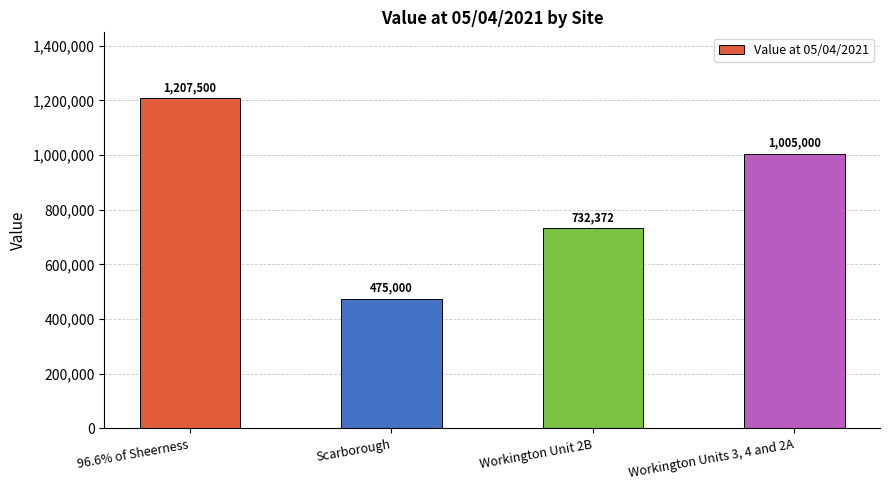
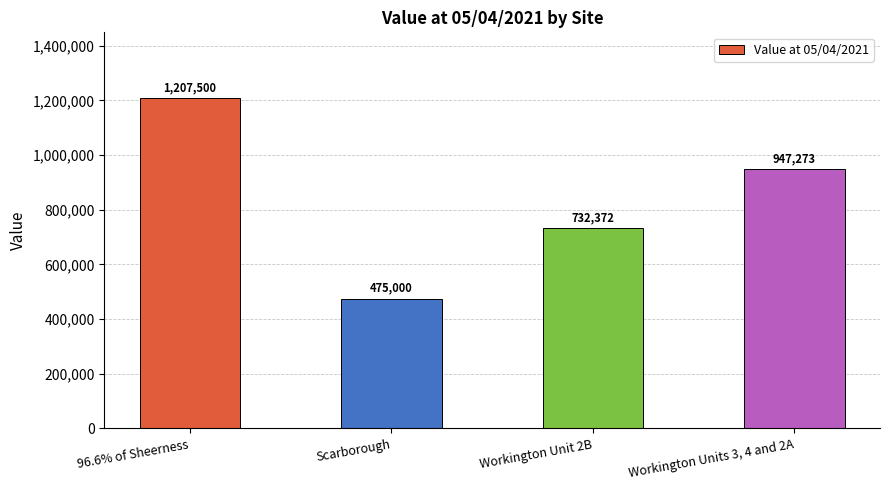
Workington Units 3, 4 and 2A: 1,005,000 -> 947,273
